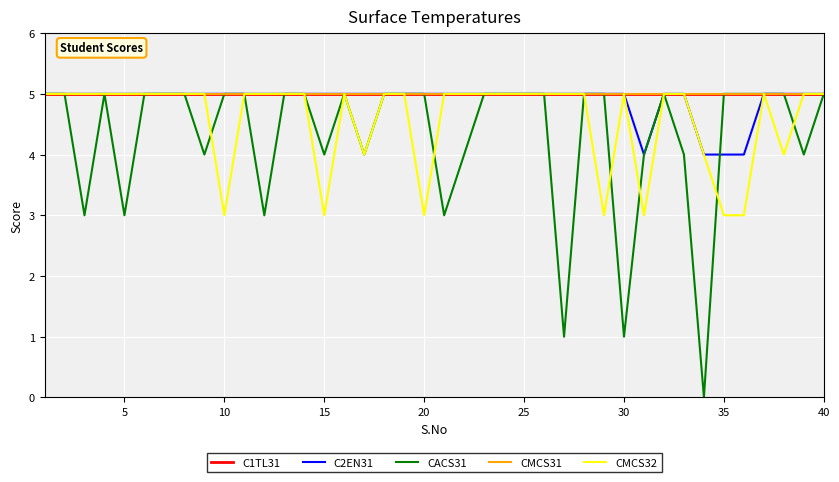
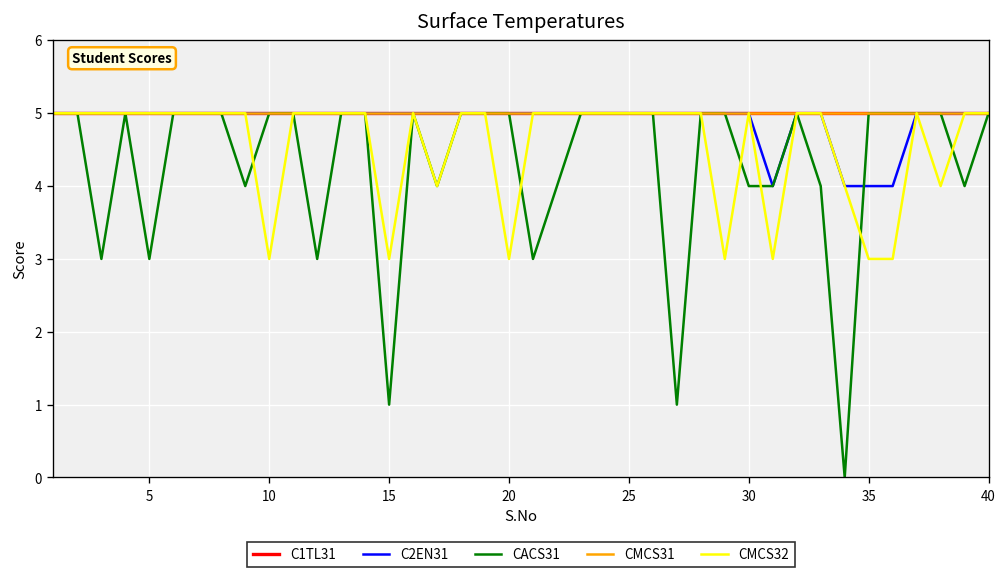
CACS31, 15: 4 -> 1
CACS31, 30: 1 -> 4
